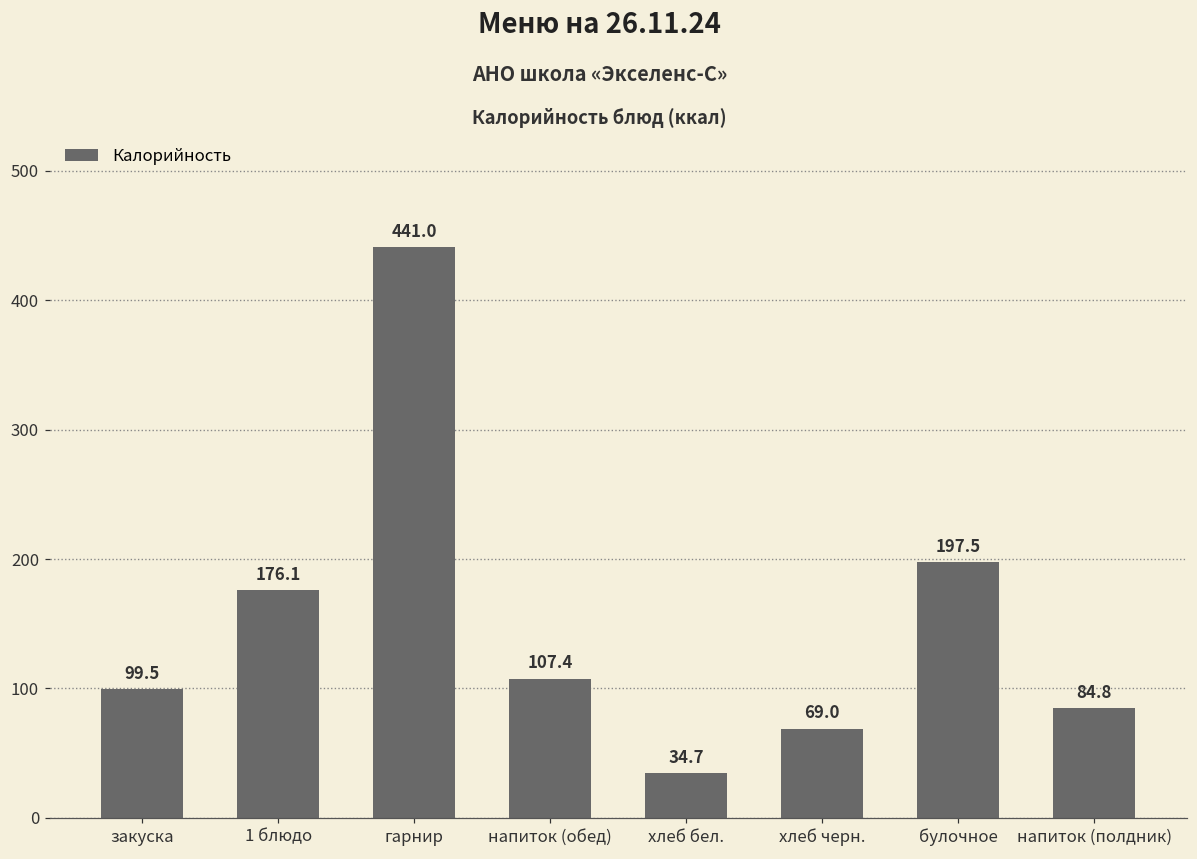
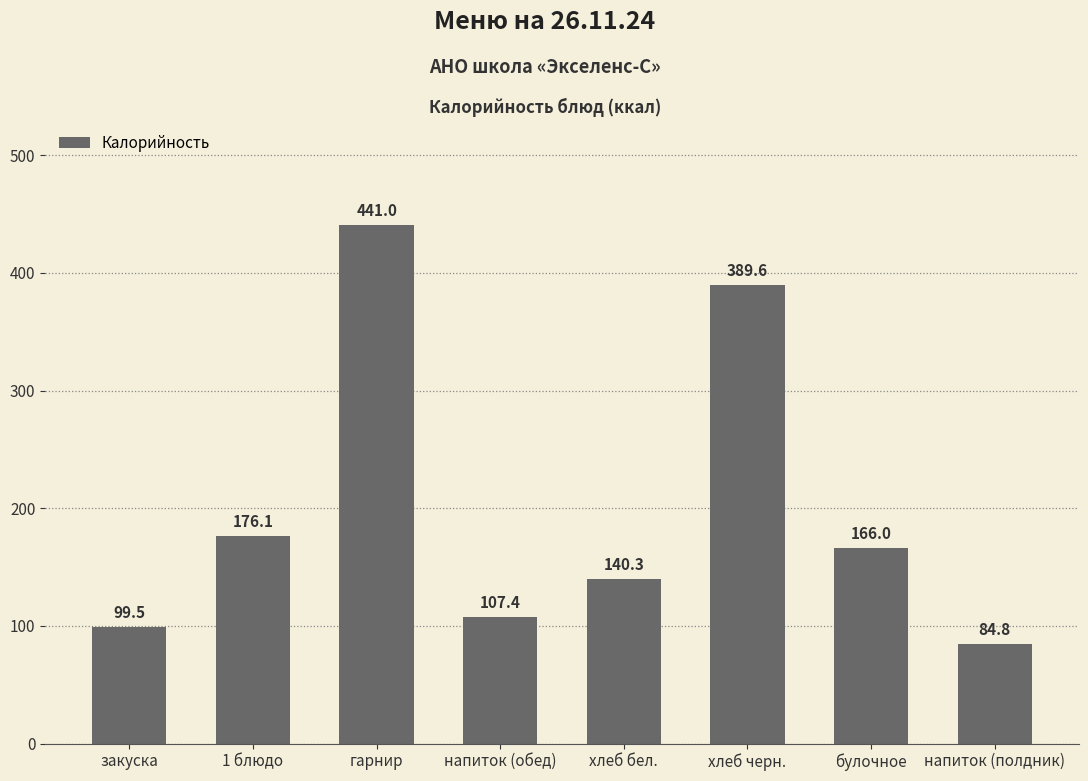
хлеб бел.: 34.7 -> 140.3
хлеб черн.: 69.0 -> 389.6
булочное: 197.5 -> 166.0
